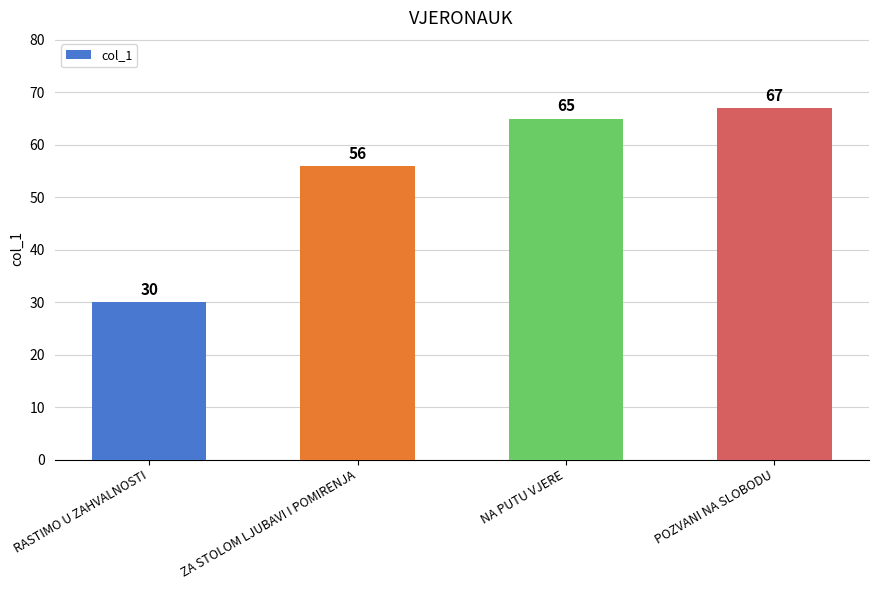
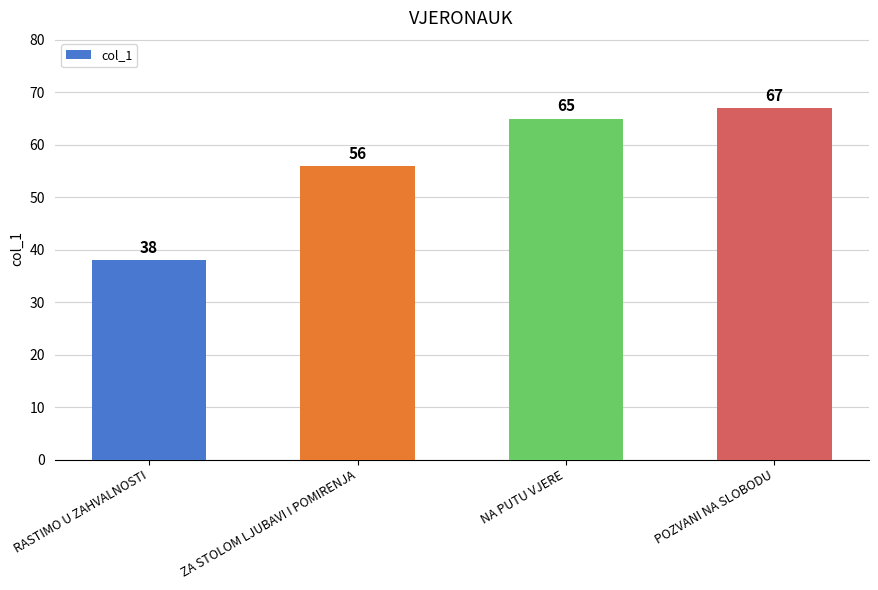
RASTIMO U ZAHVALNOSTI: 30 -> 38
